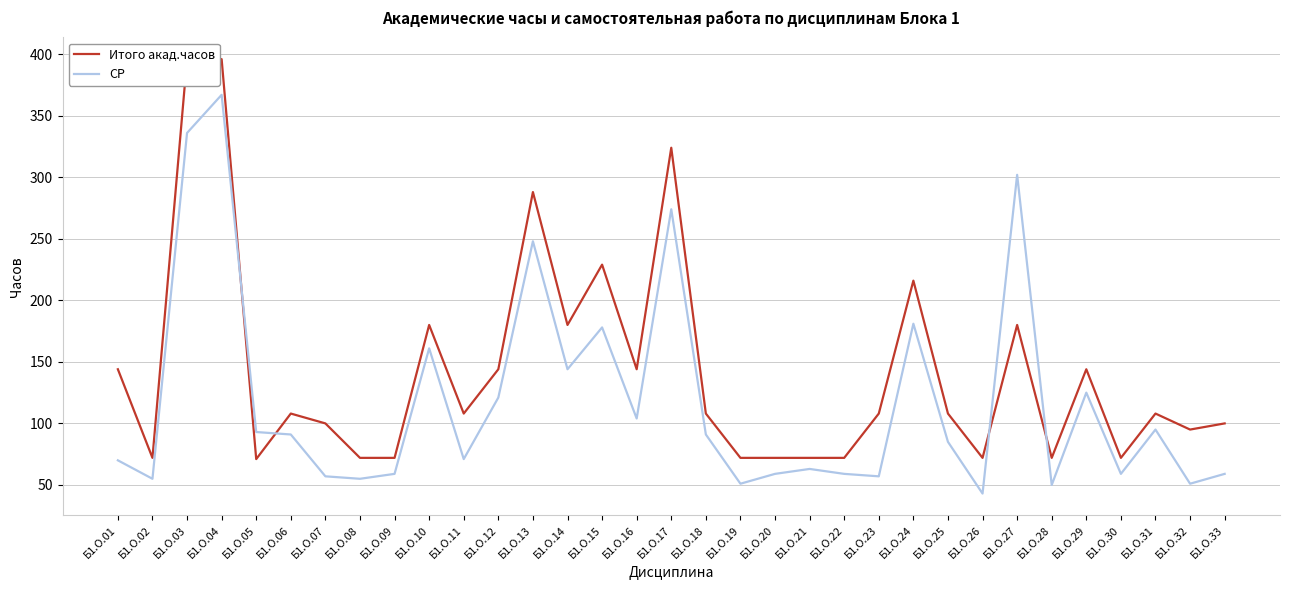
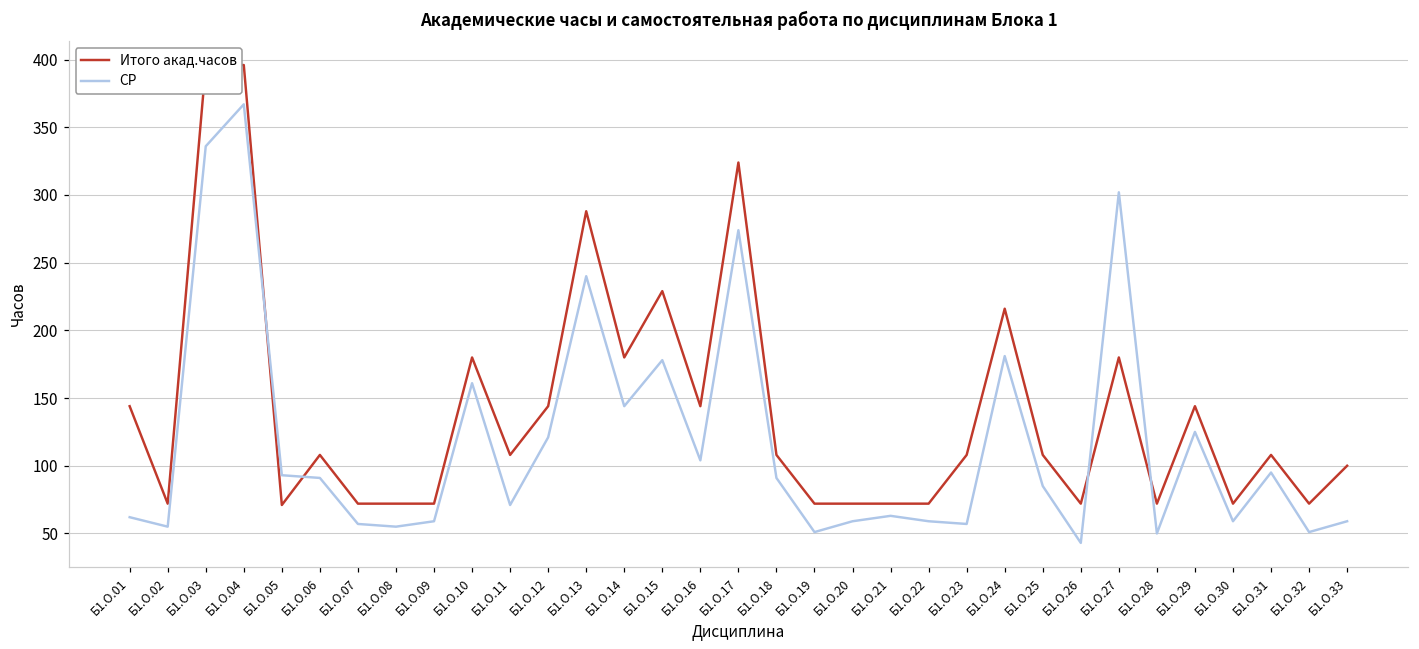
СР, Б1.О.01: 70 -> 62
Итого акад.часов, Б1.О.07: 100 -> 72
СР, Б1.О.13: 248 -> 240
Итого акад.часов, Б1.О.32: 95 -> 72
